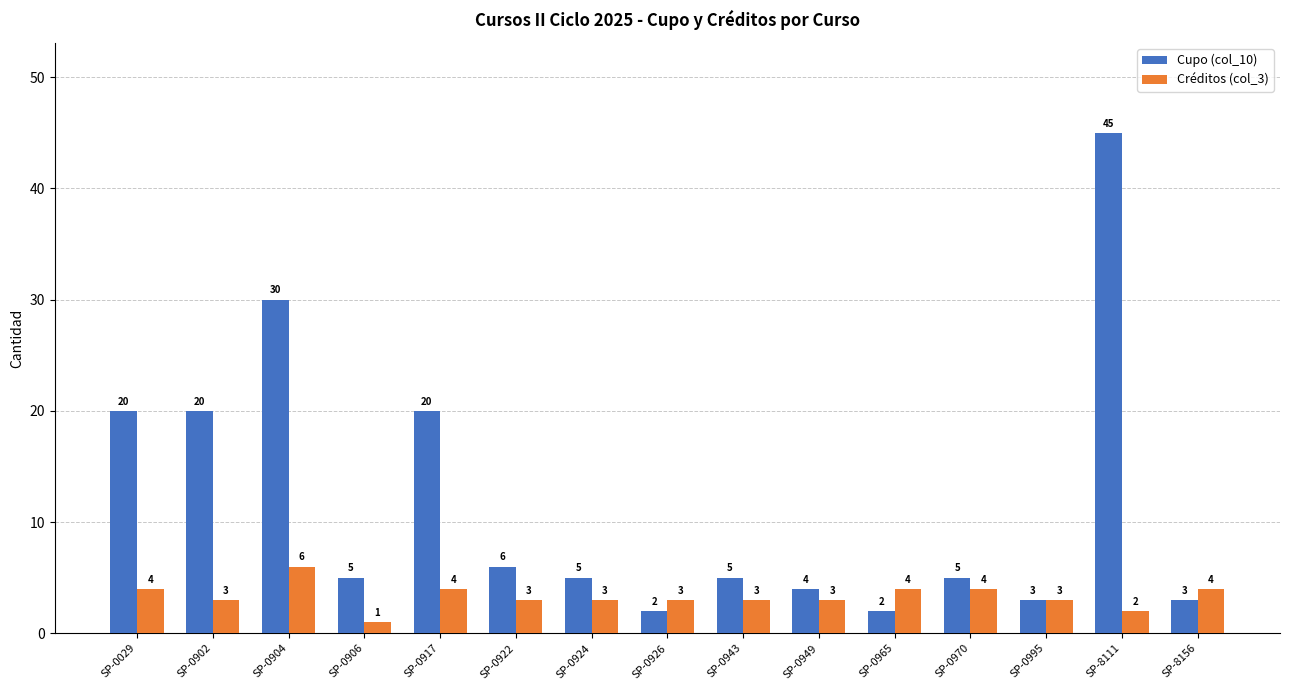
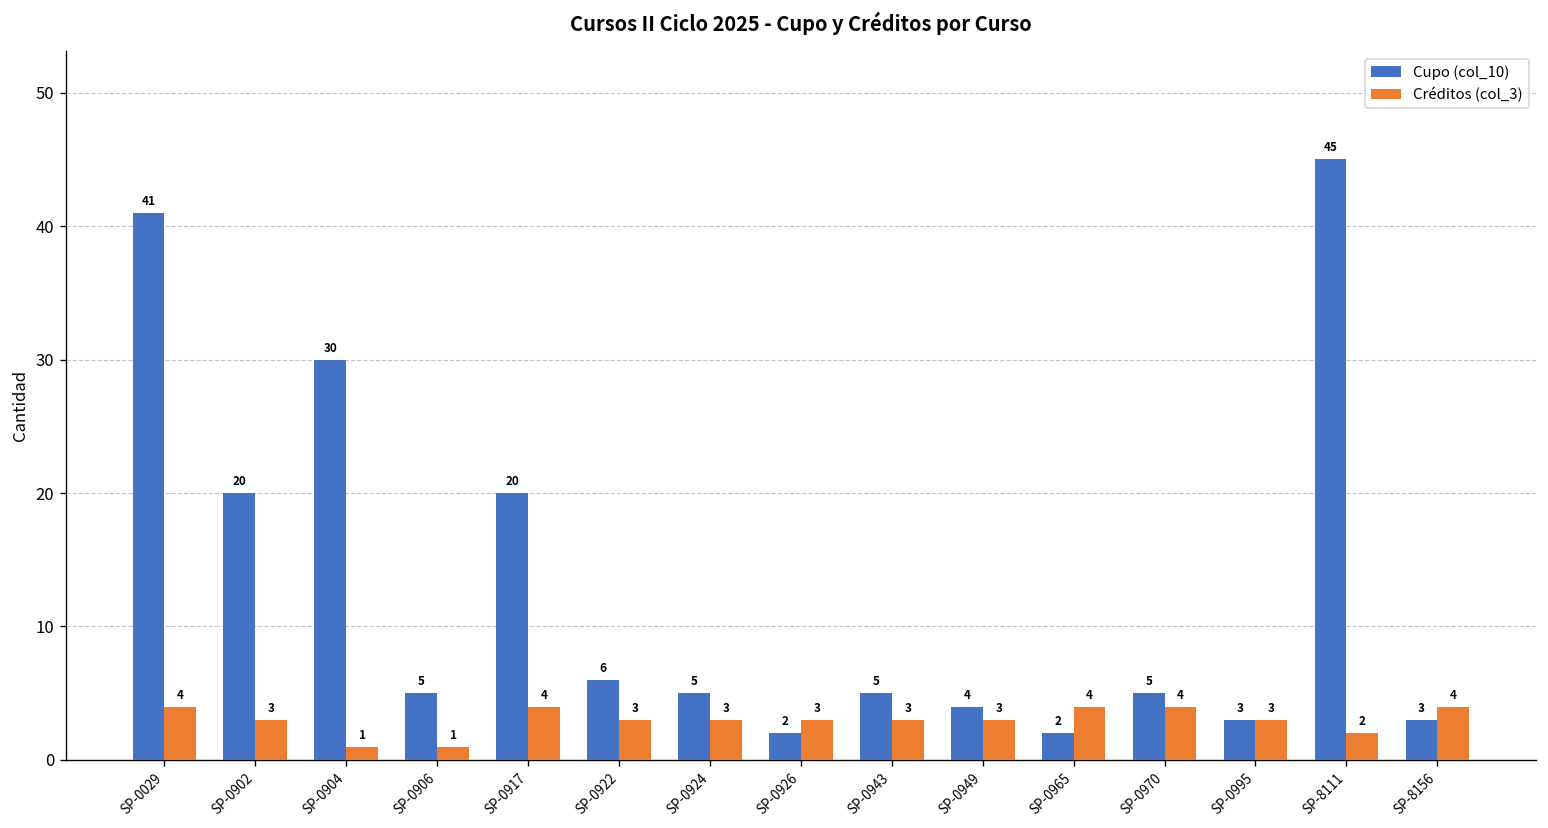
Cupo (col_10), SP-0029: 20 -> 41
Créditos (col_3), SP-0904: 6 -> 1
